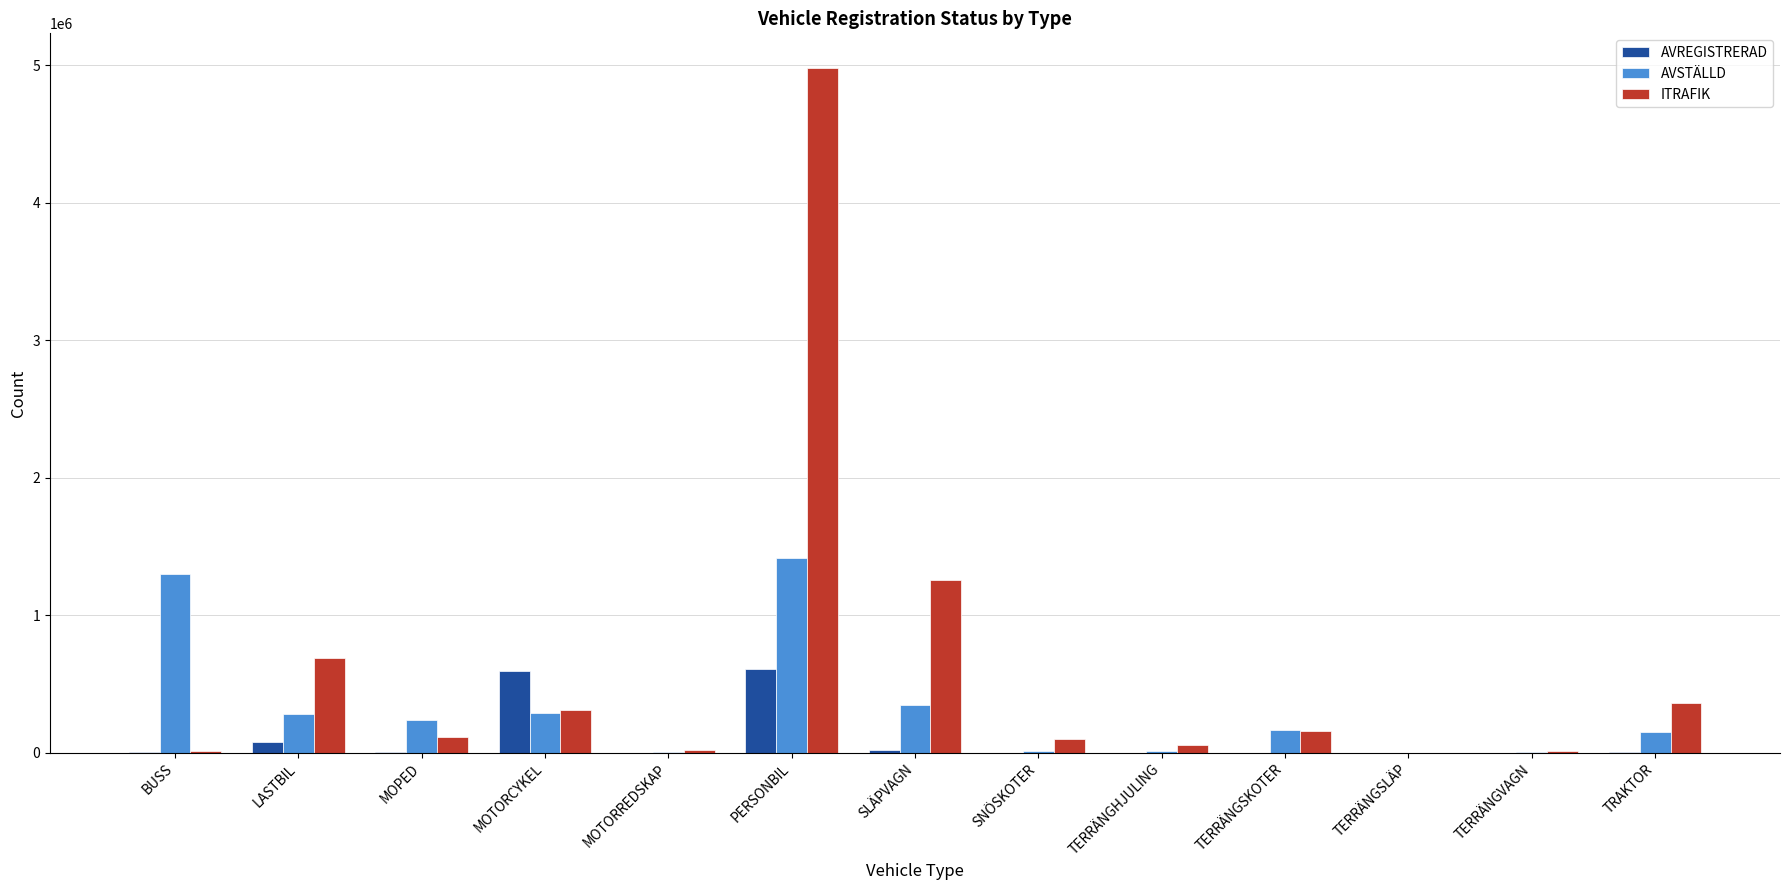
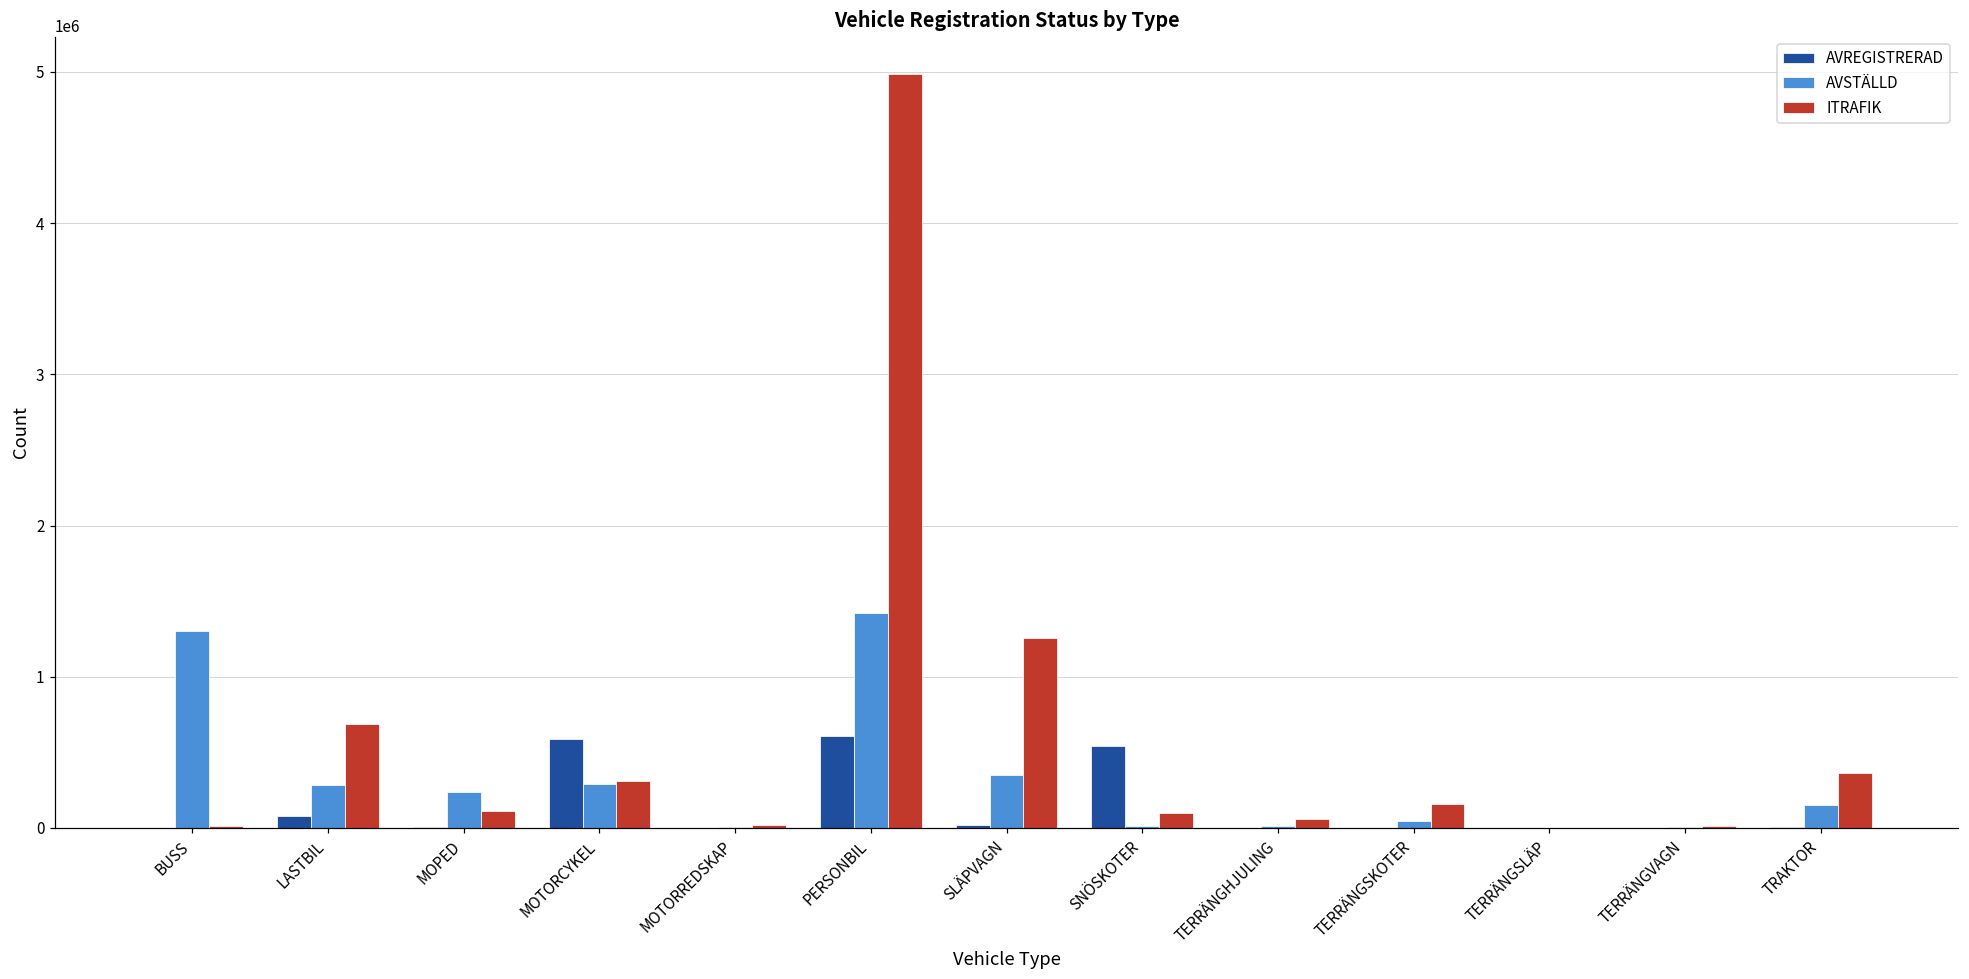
AVREGISTRERAD, SNÖSKOTER: 0 -> 540000
AVSTÄLLD, TERRÄNGSKOTER: 170000 -> 40000
